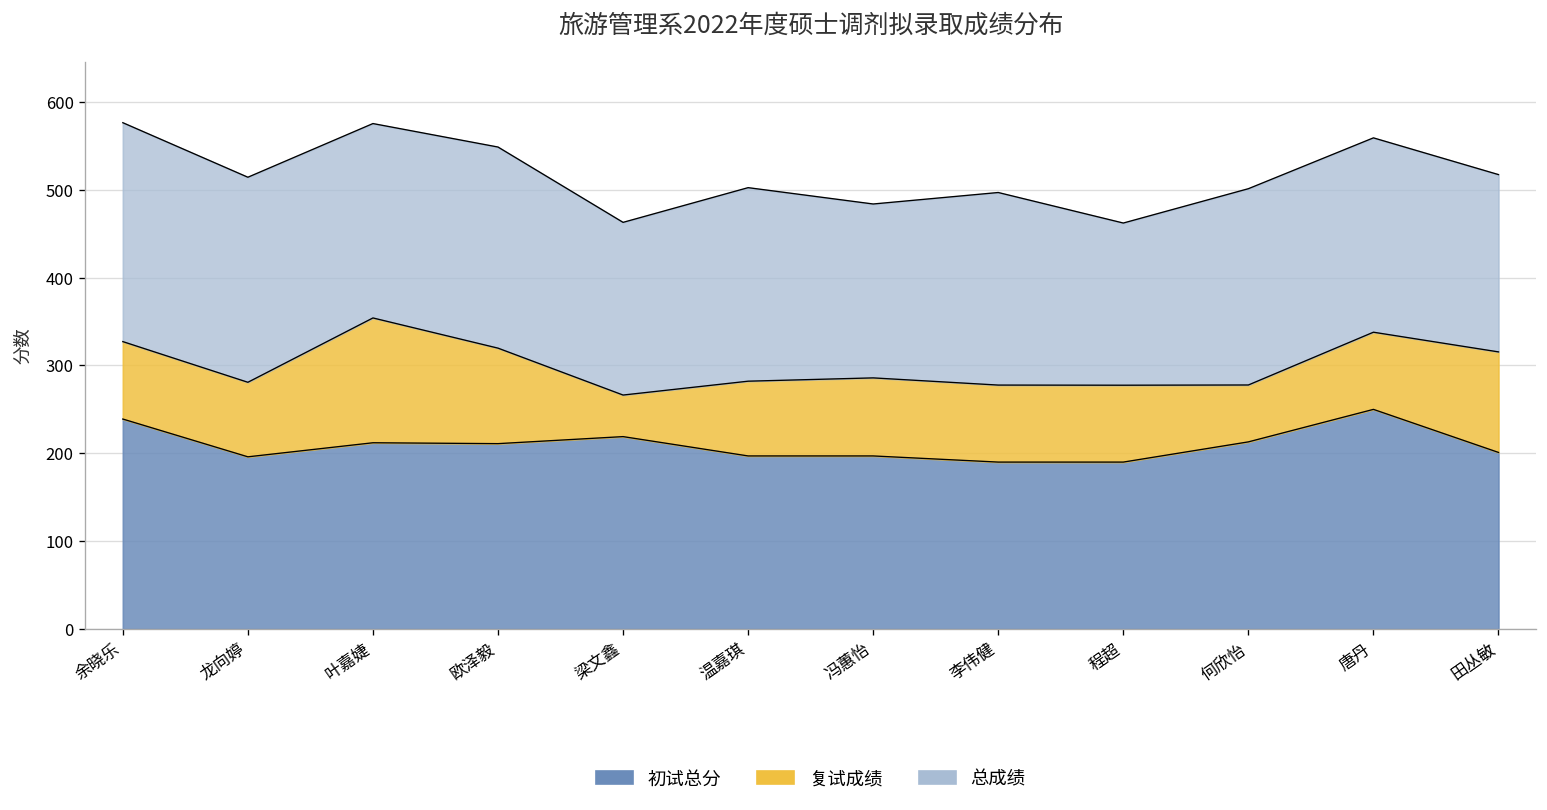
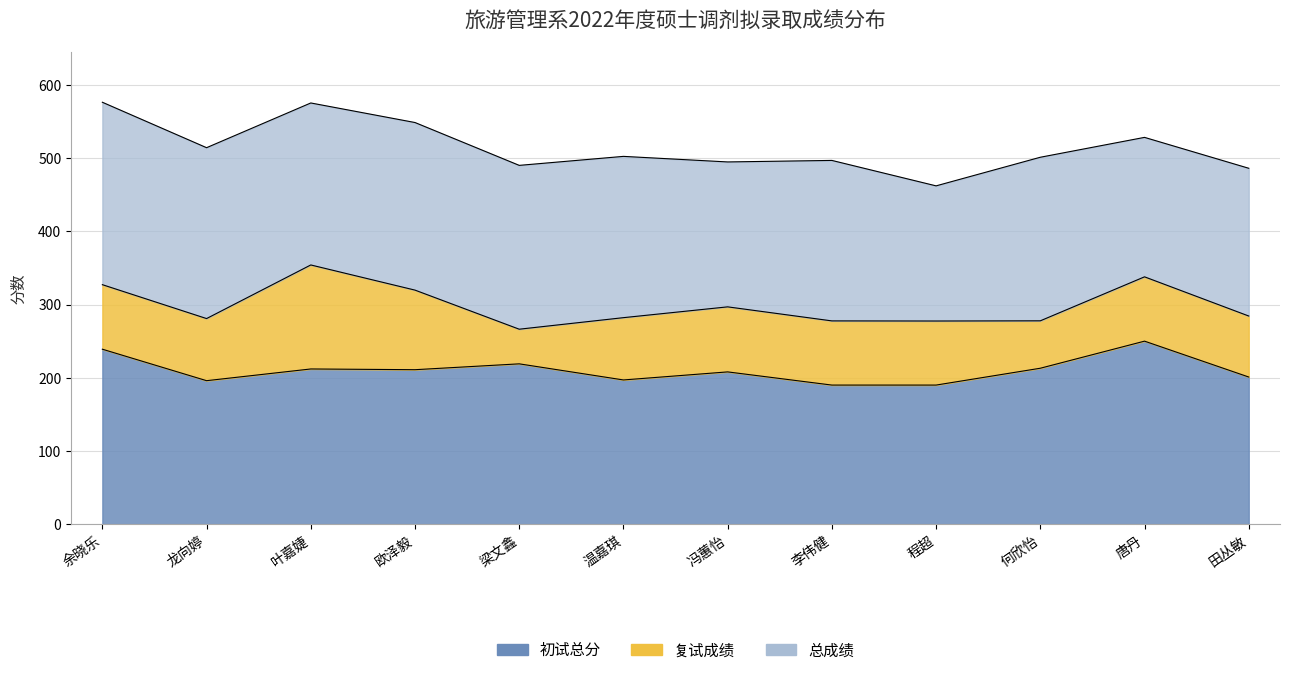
总成绩, 梁文鑫: 200 -> 220
初试总分, 冯蕙怡: 200 -> 210
总成绩, 唐丹: 220 -> 190
复试成绩, 田丛敏: 110 -> 80
